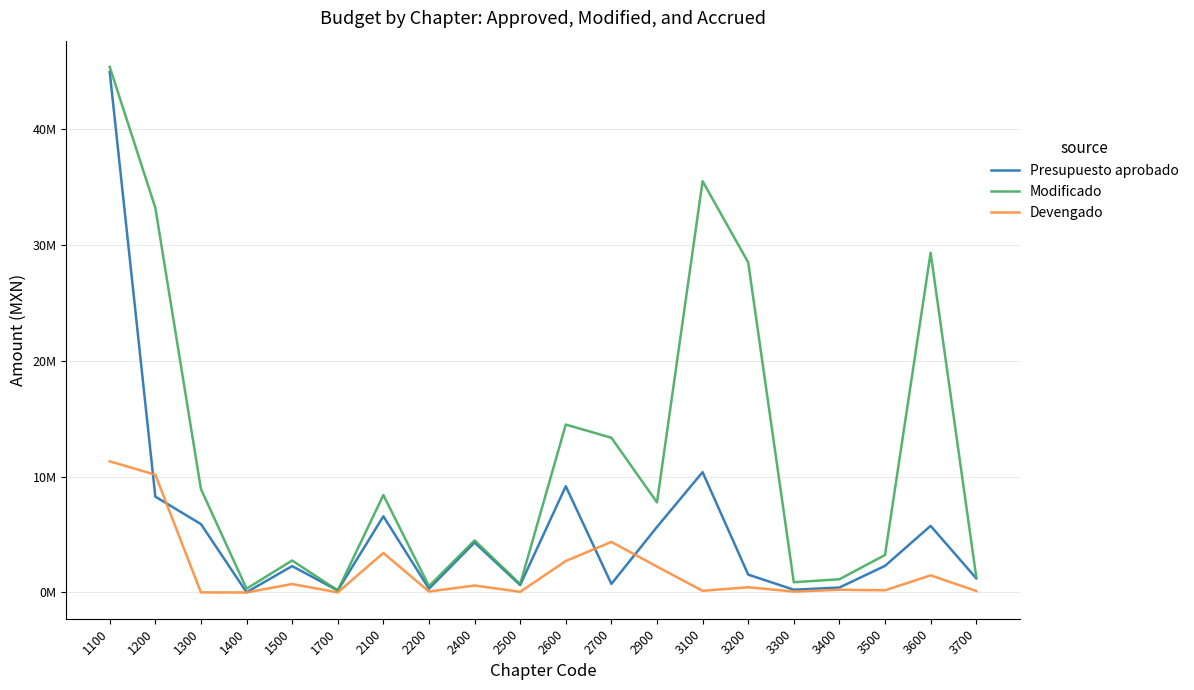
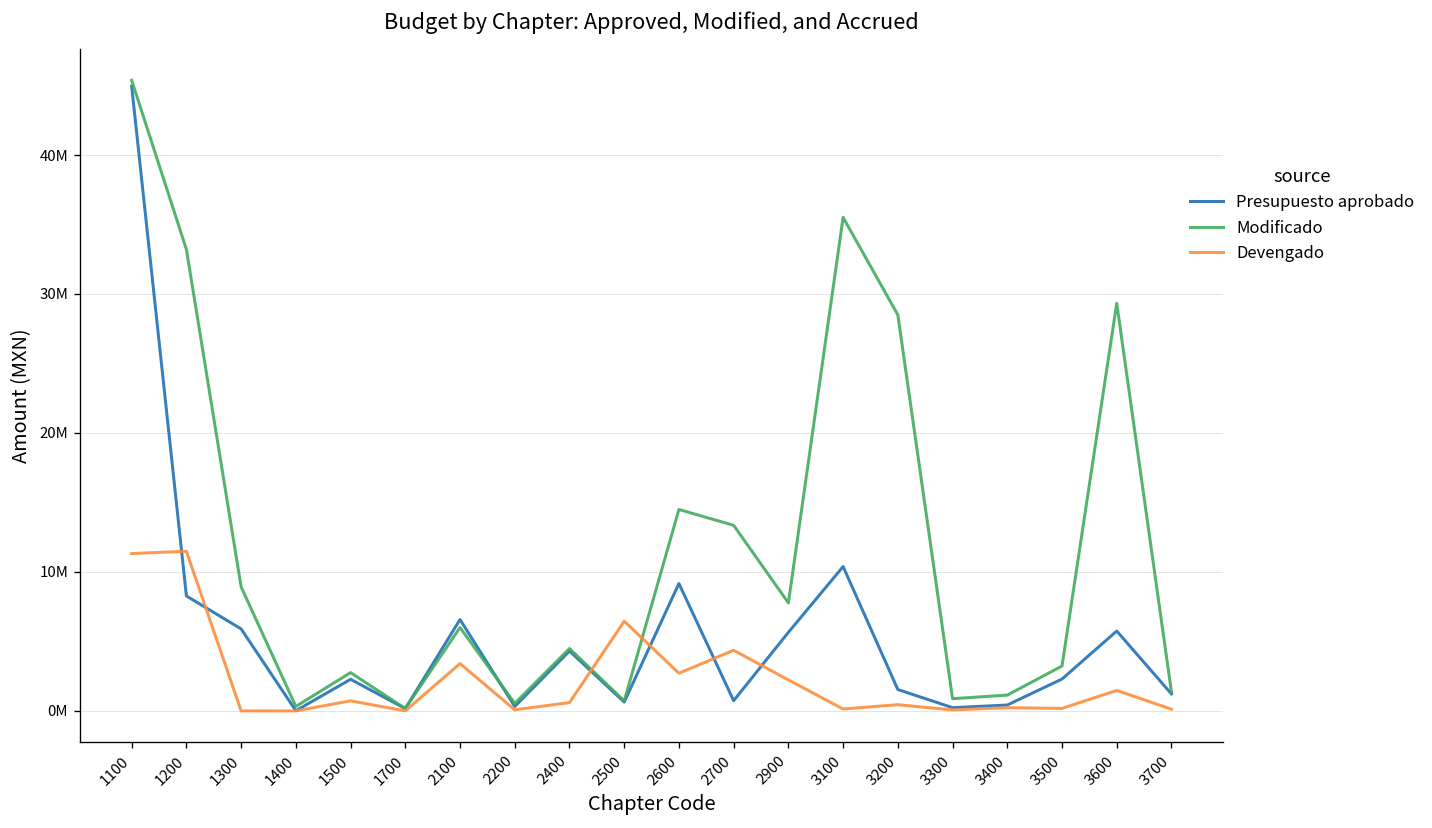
Devengado, 1200: 10200000 -> 11500000
Modificado, 2100: 8400000 -> 6000000
Devengado, 2500: 100000 -> 6500000
